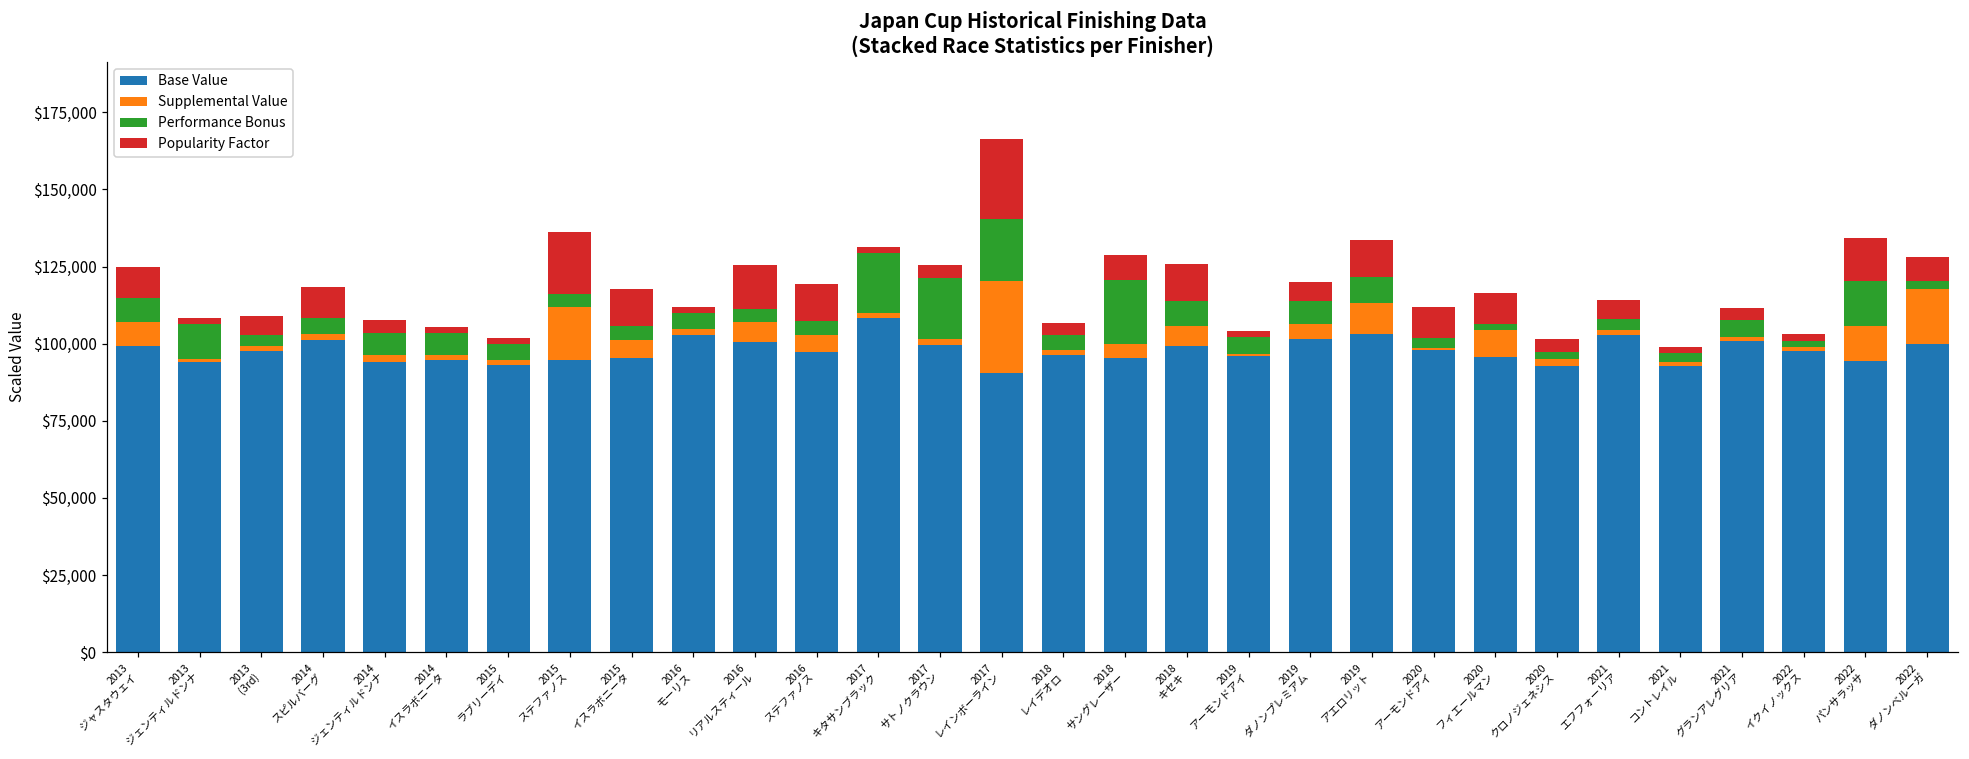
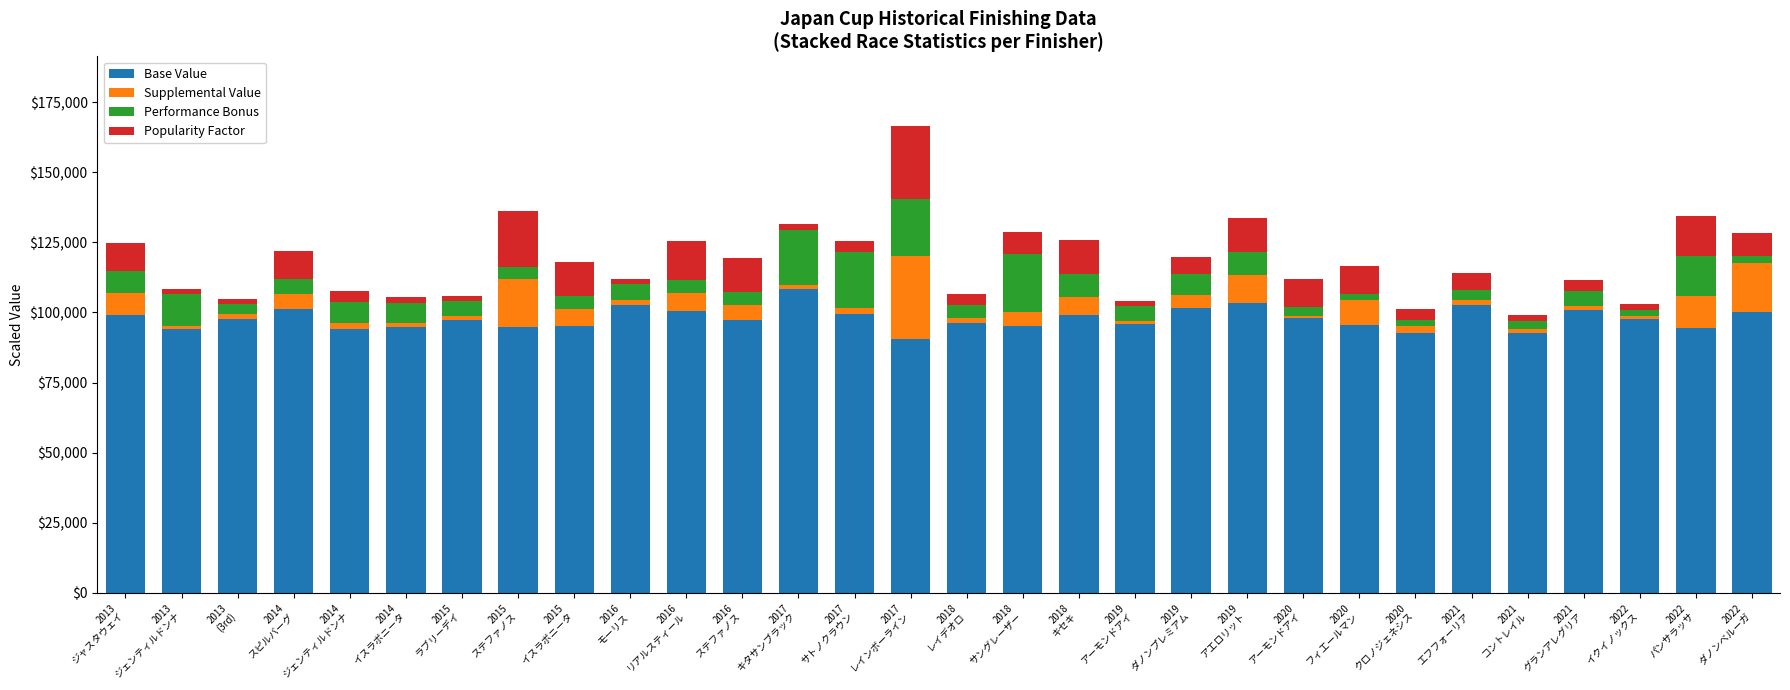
Popularity Factor, 2013 (3rd): $6,000 -> $2,000
Supplemental Value, 2014 スピルバーグ: $2,000 -> $6,000
Base Value, 2015 ラブリーデイ: $93,000 -> $97,000
